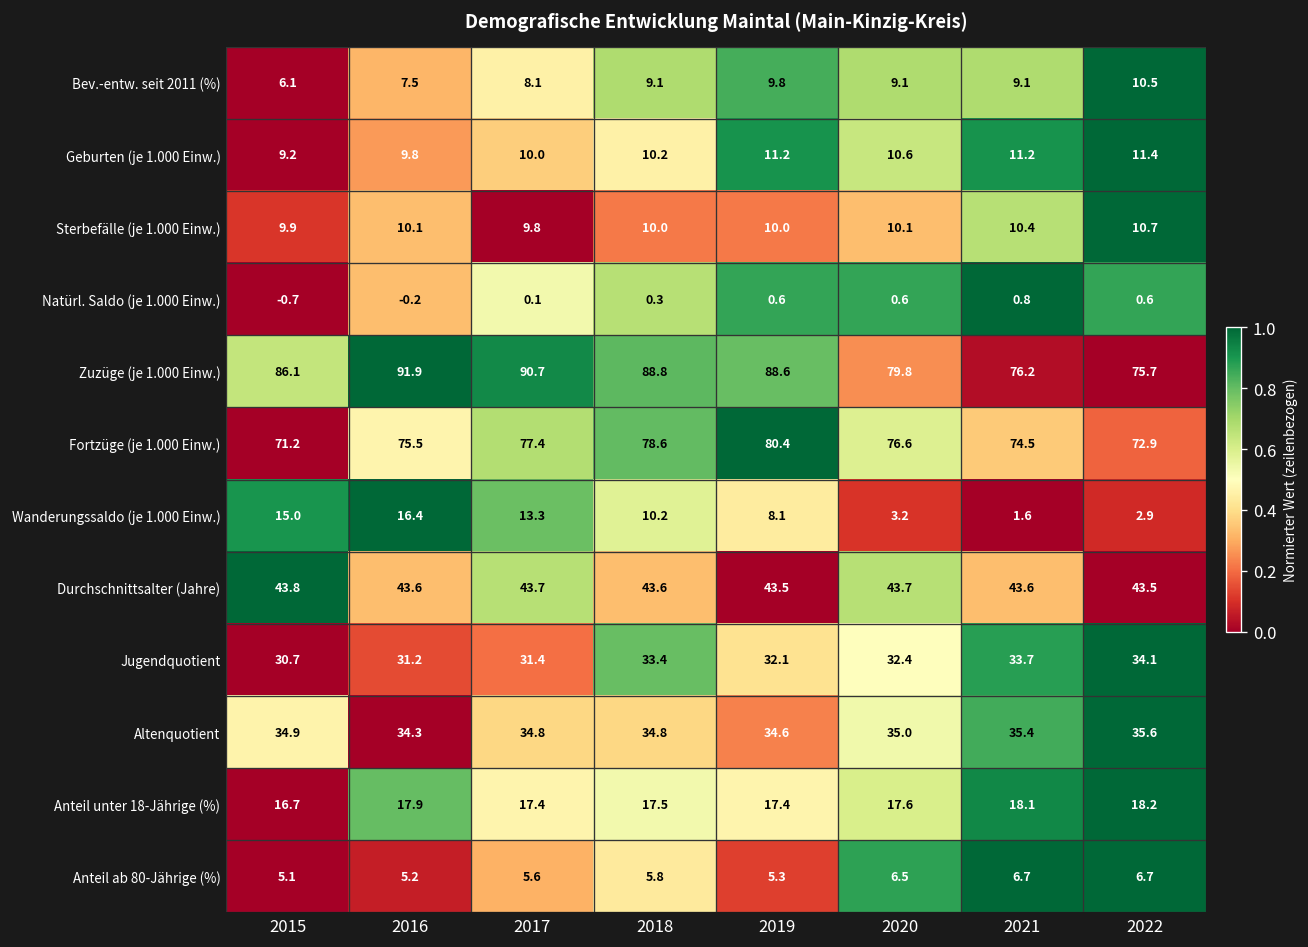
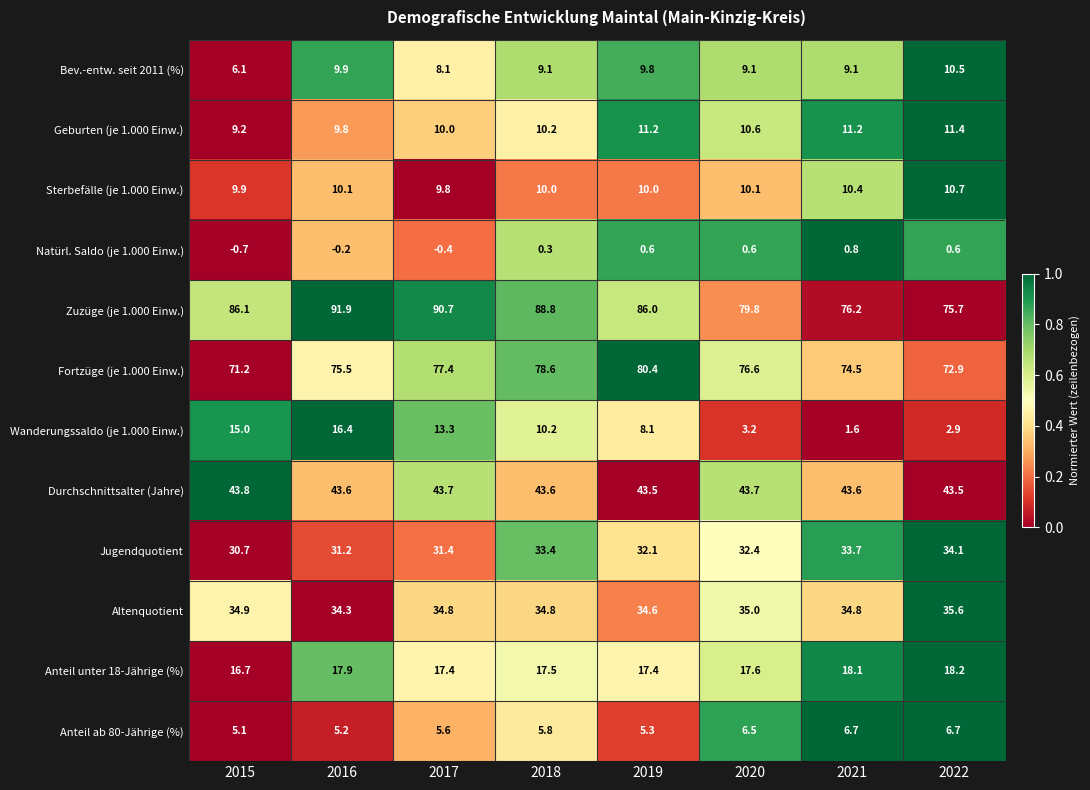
Bev.-entw. seit 2011 (%), 2016: 7.5 -> 9.9
Natürl. Saldo (je 1.000 Einw.), 2017: 0.1 -> -0.4
Zuzüge (je 1.000 Einw.), 2019: 88.6 -> 86.0
Altenquotient, 2021: 35.4 -> 34.8
